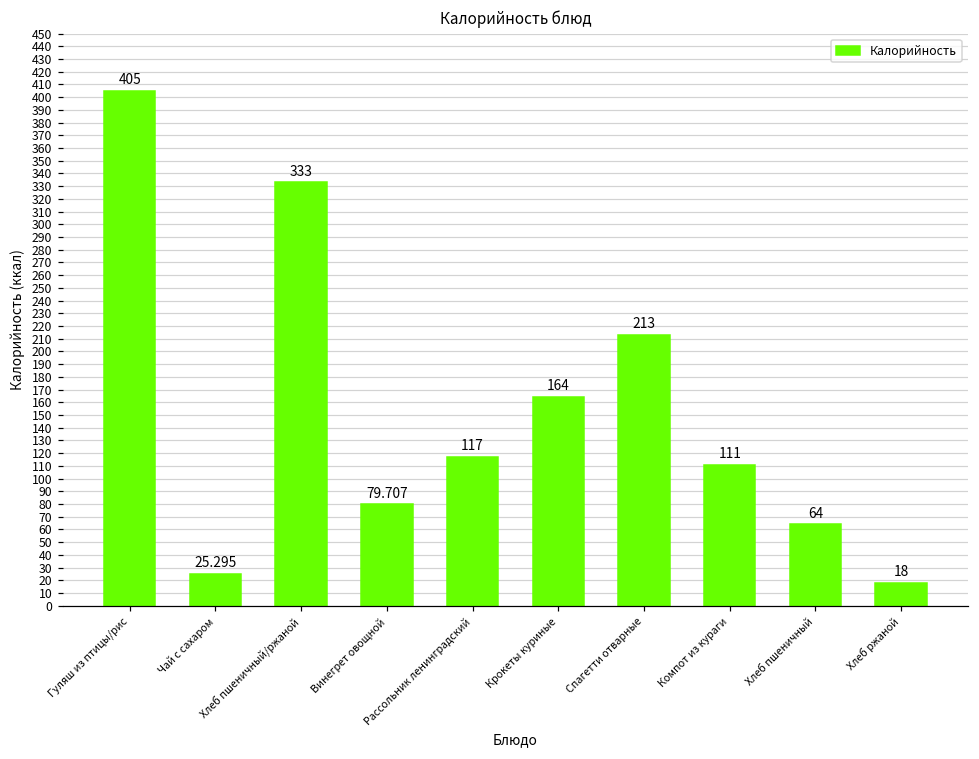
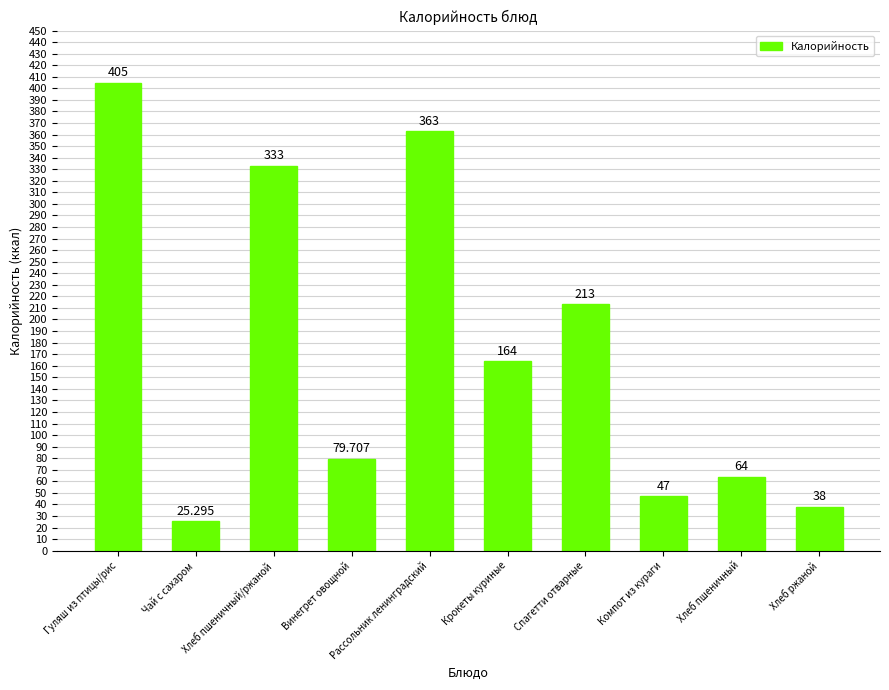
Рассольник ленинградский: 117 -> 363
Компот из кураги: 111 -> 47
Хлеб ржаной: 18 -> 38
